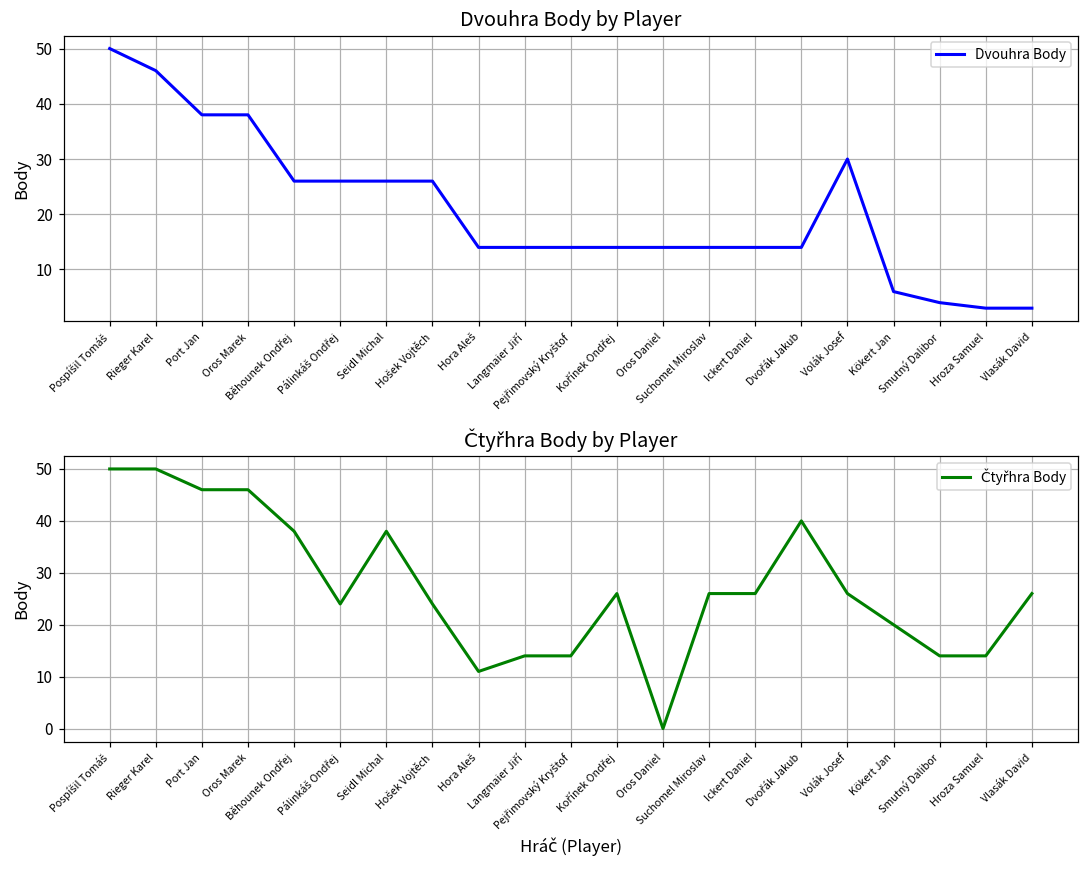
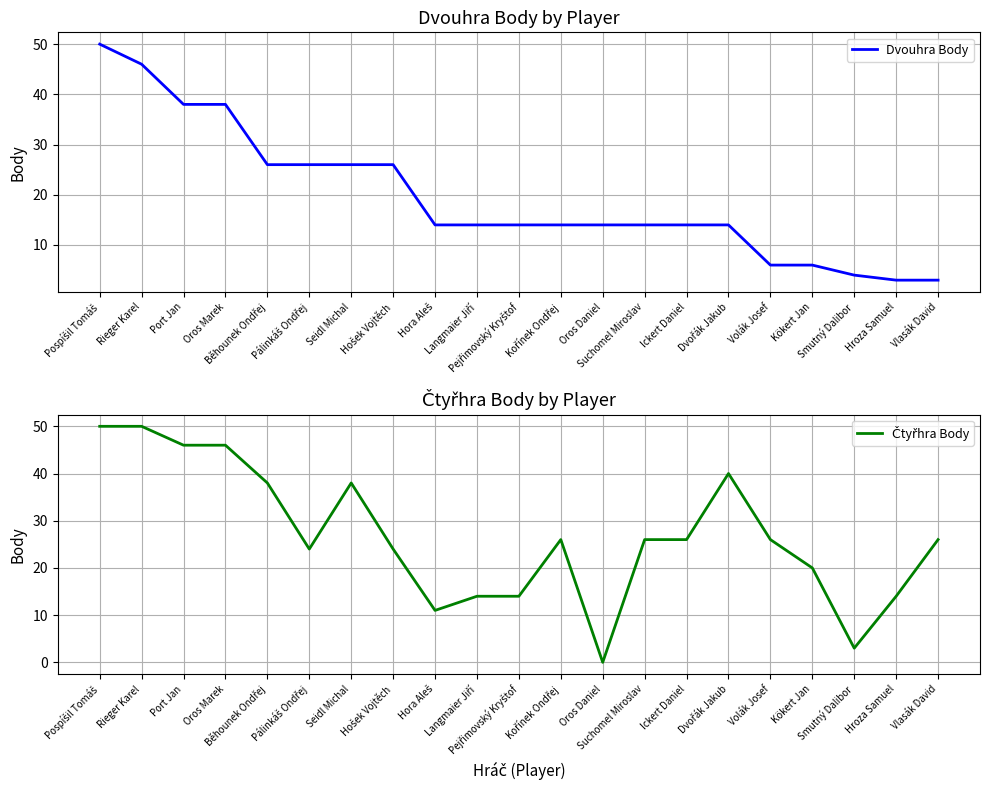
Dvouhra Body by Player, Volák Josef: 30 -> 6
Čtyřhra Body by Player, Smutný Dalibor: 14 -> 3
